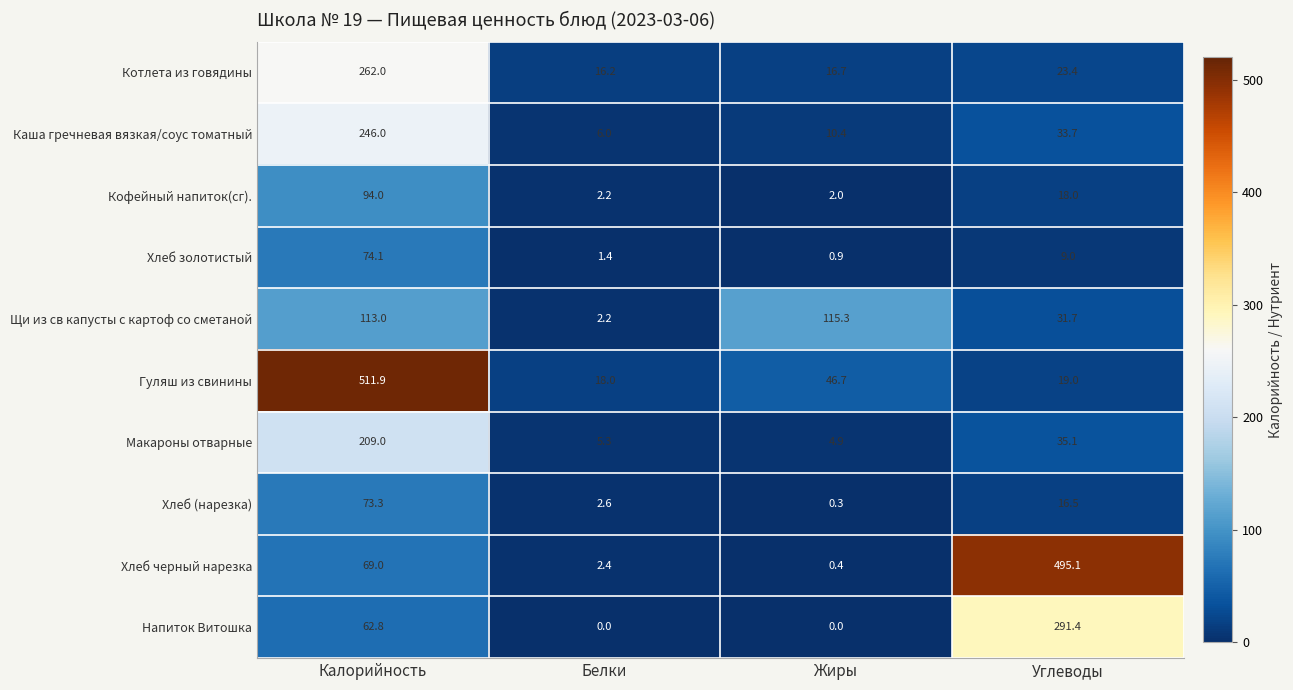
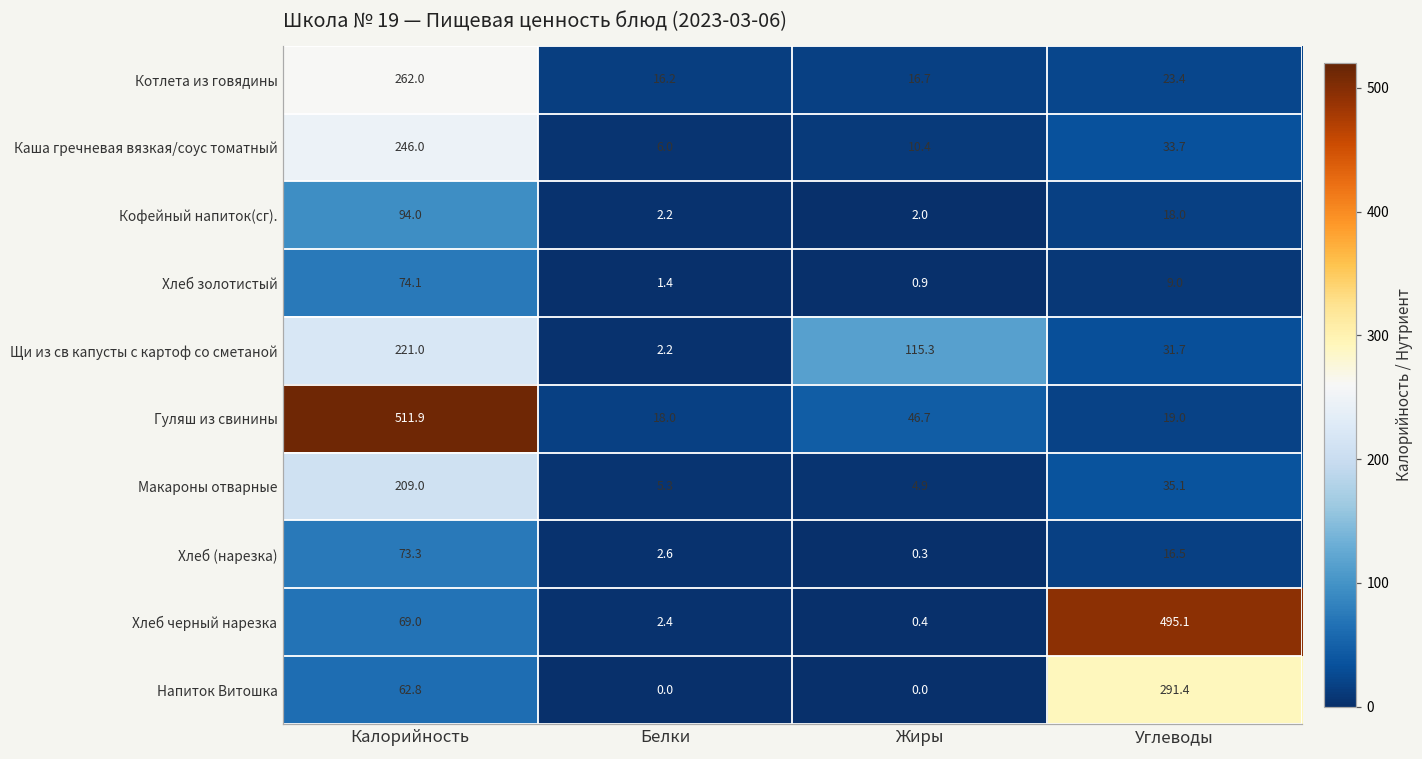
Щи из св капусты с картоф со сметаной, Калорийность: 113.0 -> 221.0
